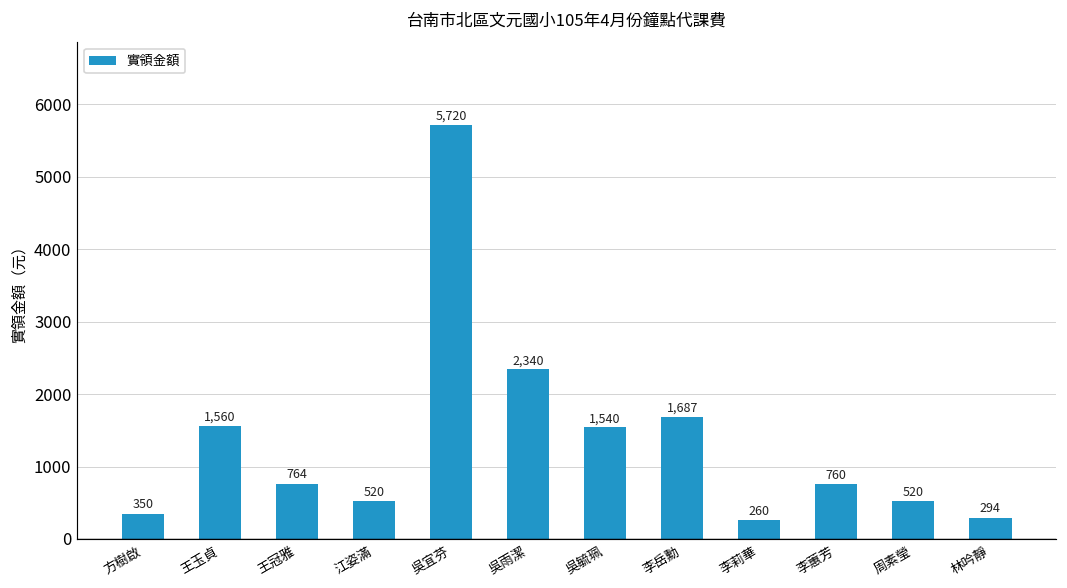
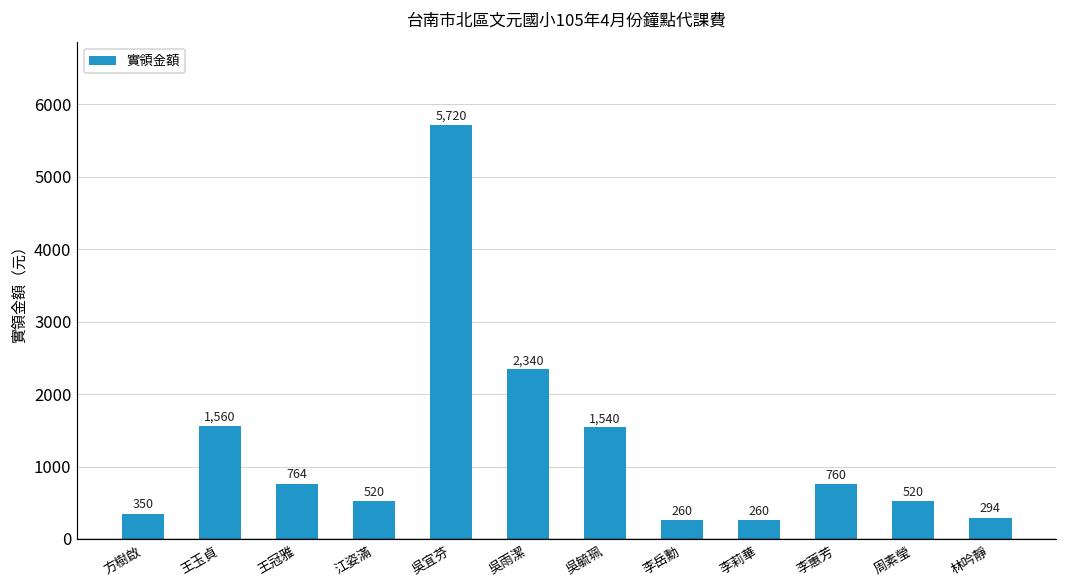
李岳勳: 1,687 -> 260
